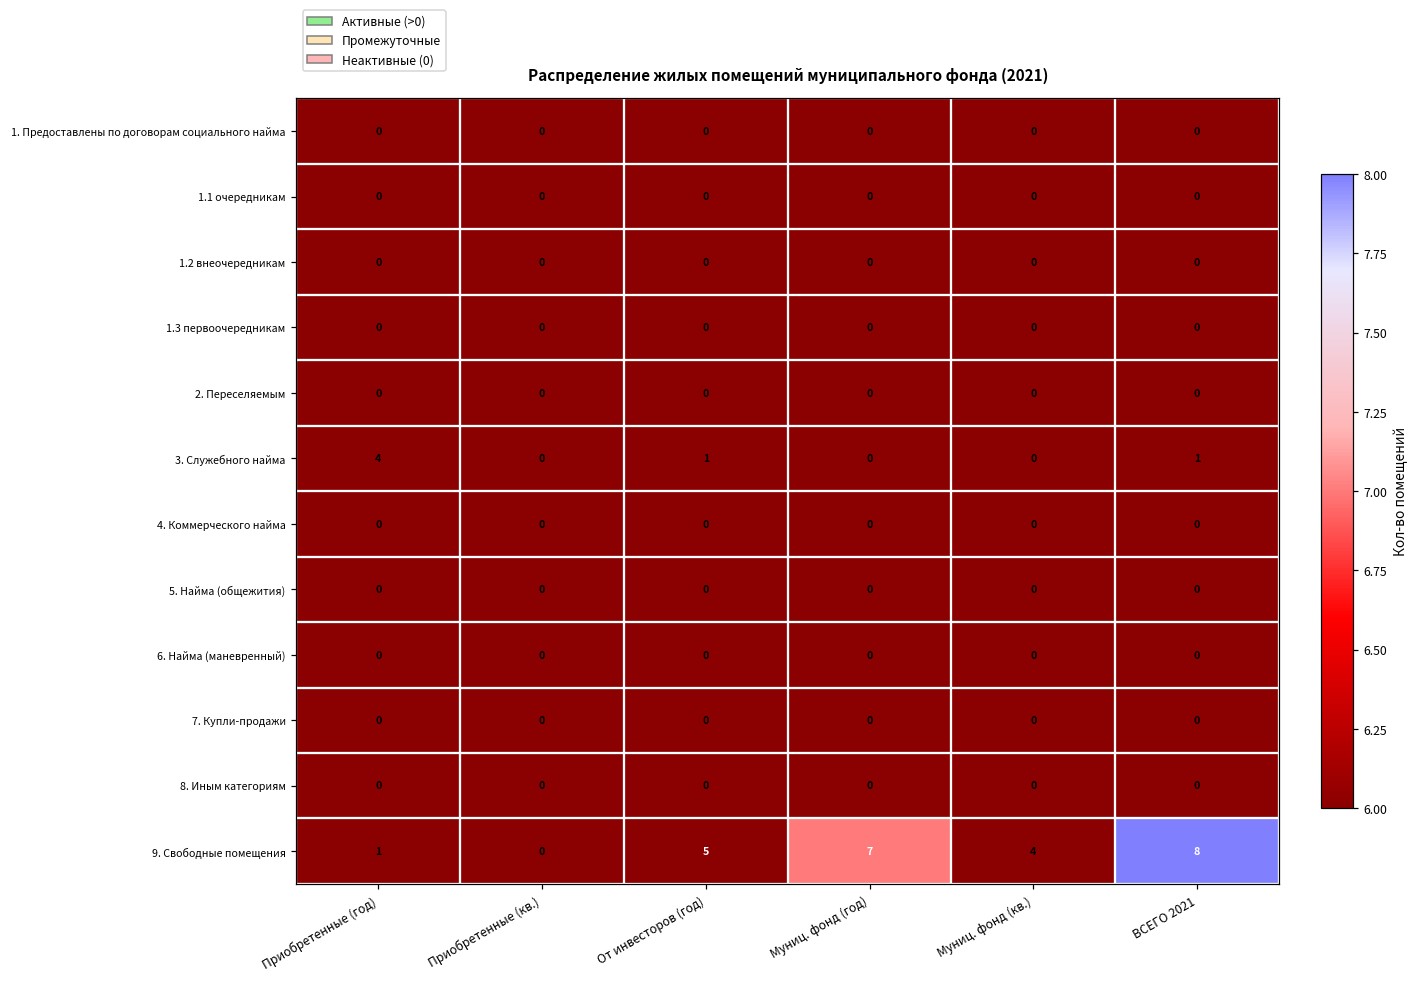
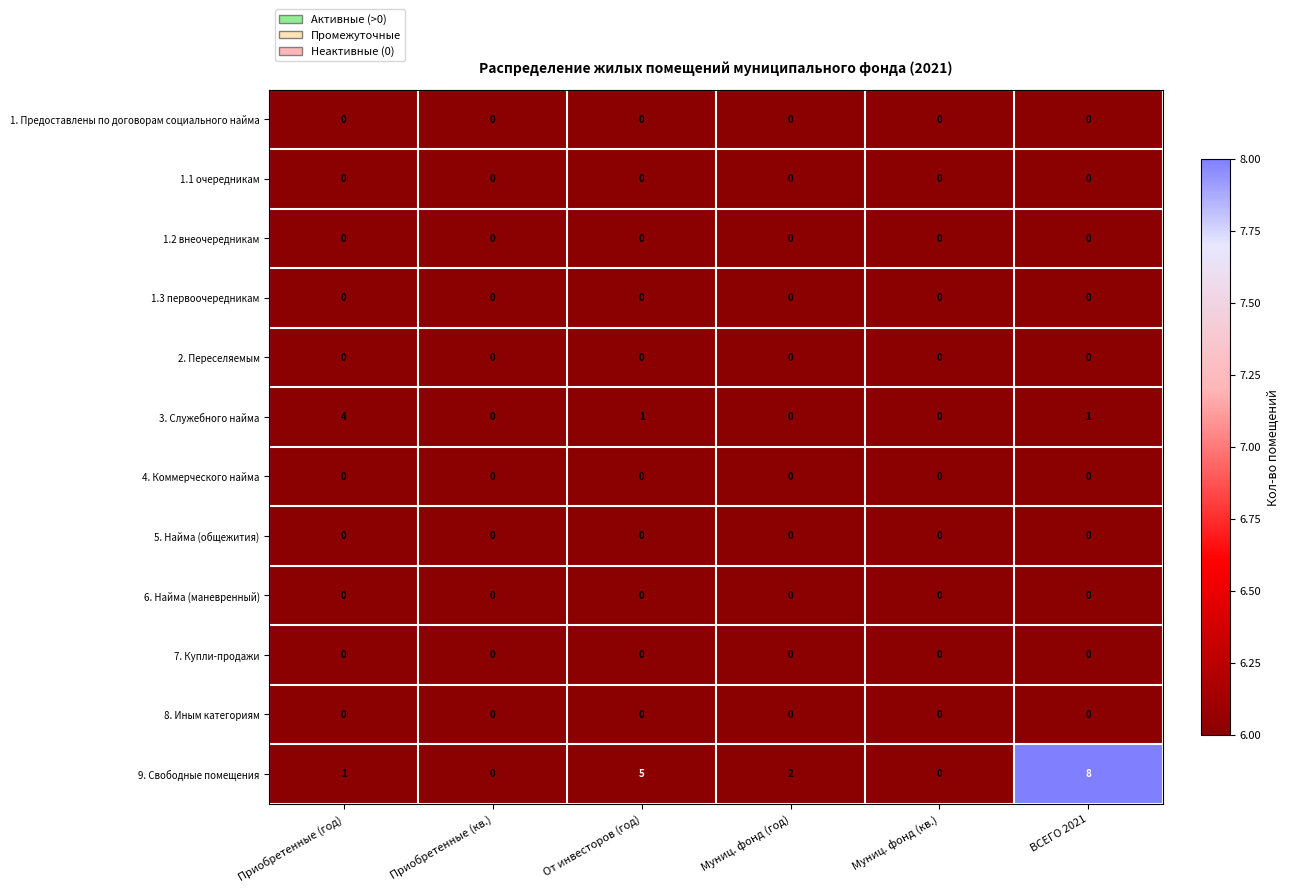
9. Свободные помещения, Муниц. фонд (год): 7 -> 2
9. Свободные помещения, Муниц. фонд (кв.): 4 -> 0
